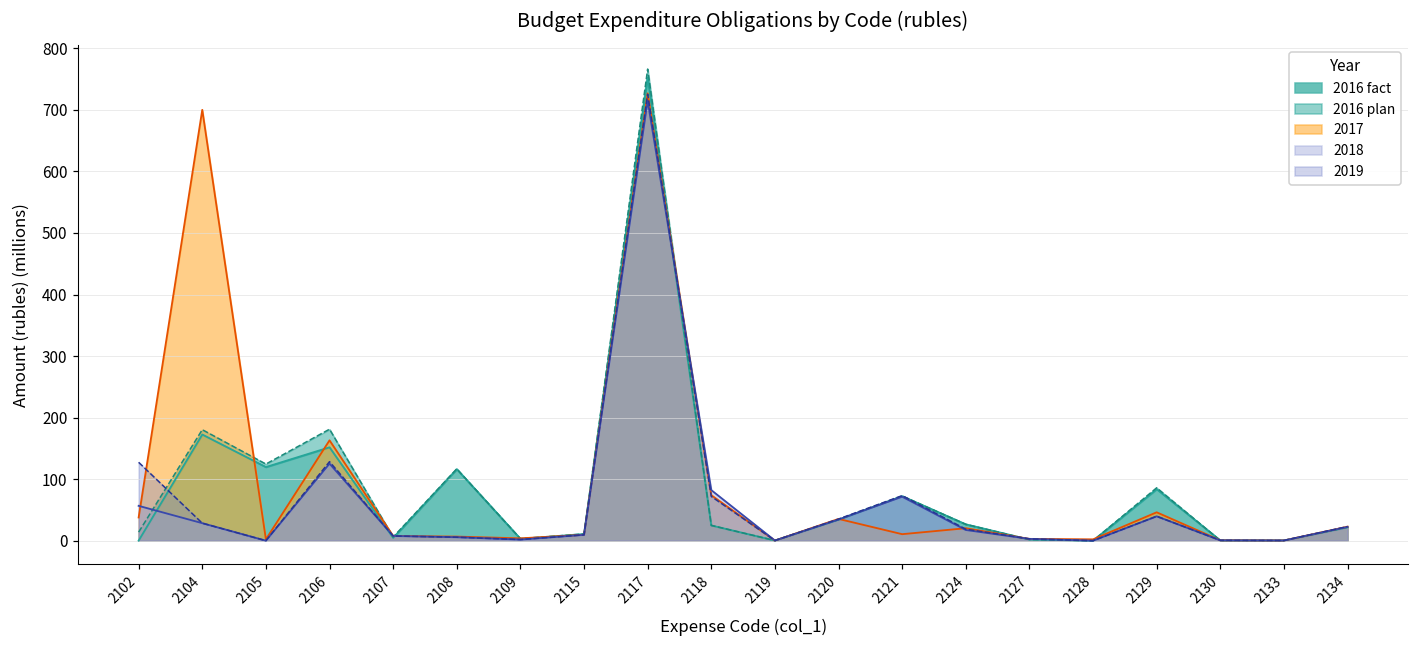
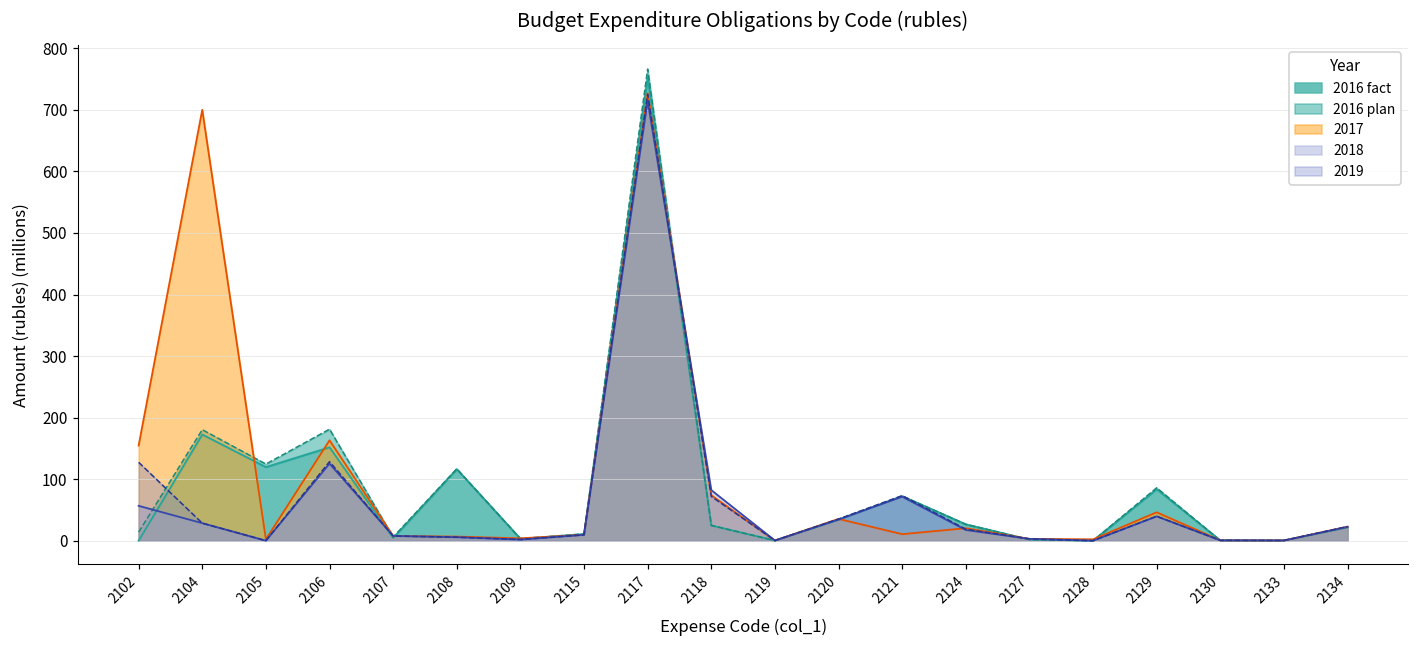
2017, 2102: 40 -> 150
